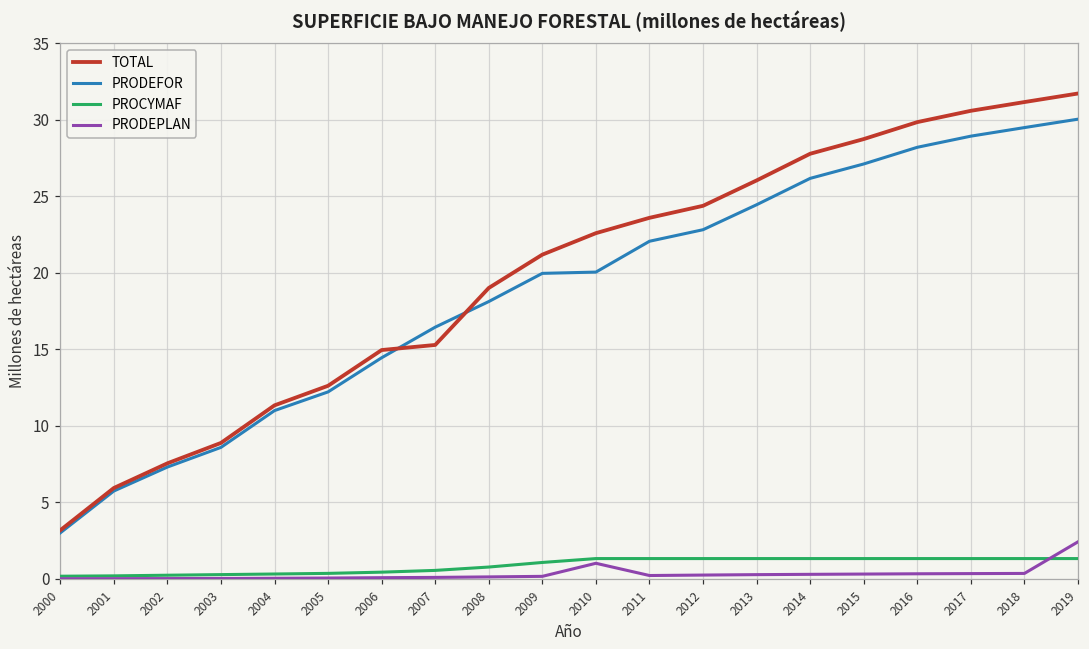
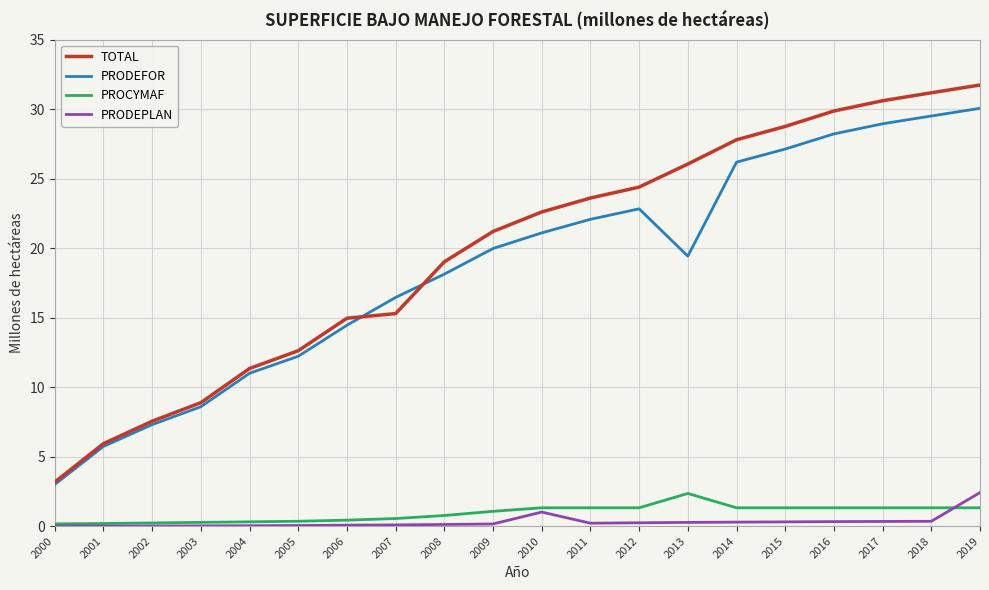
PRODEFOR, 2010: 20.1 -> 21.1
PRODEFOR, 2013: 24.5 -> 19.4
PROCYMAF, 2013: 1.3 -> 2.4
